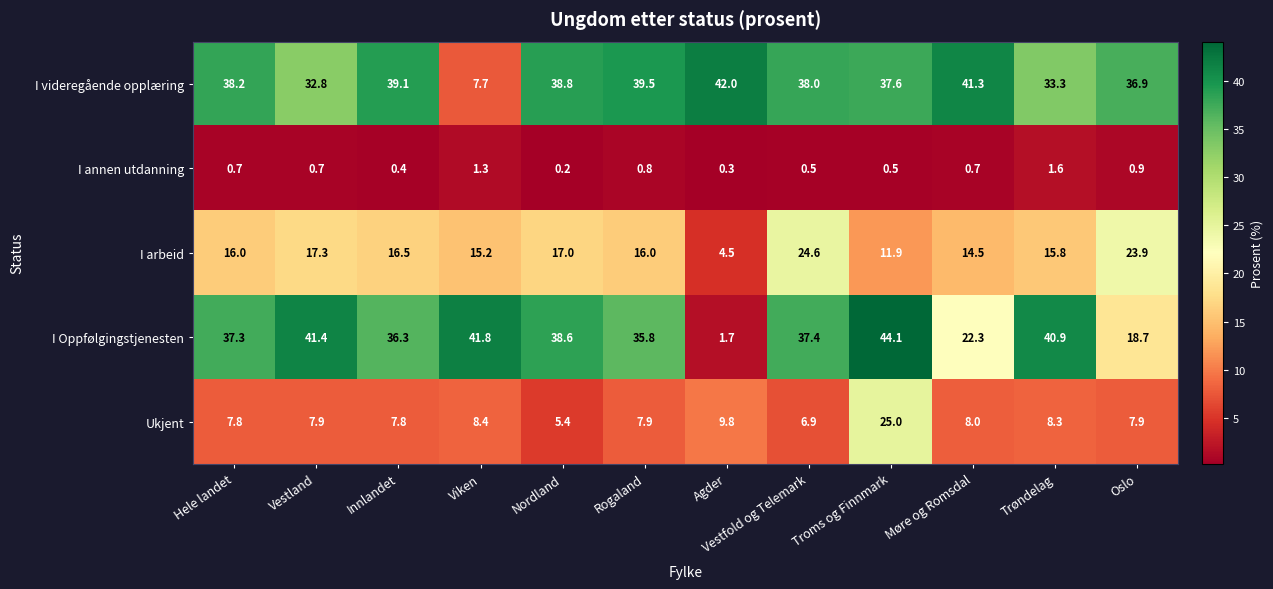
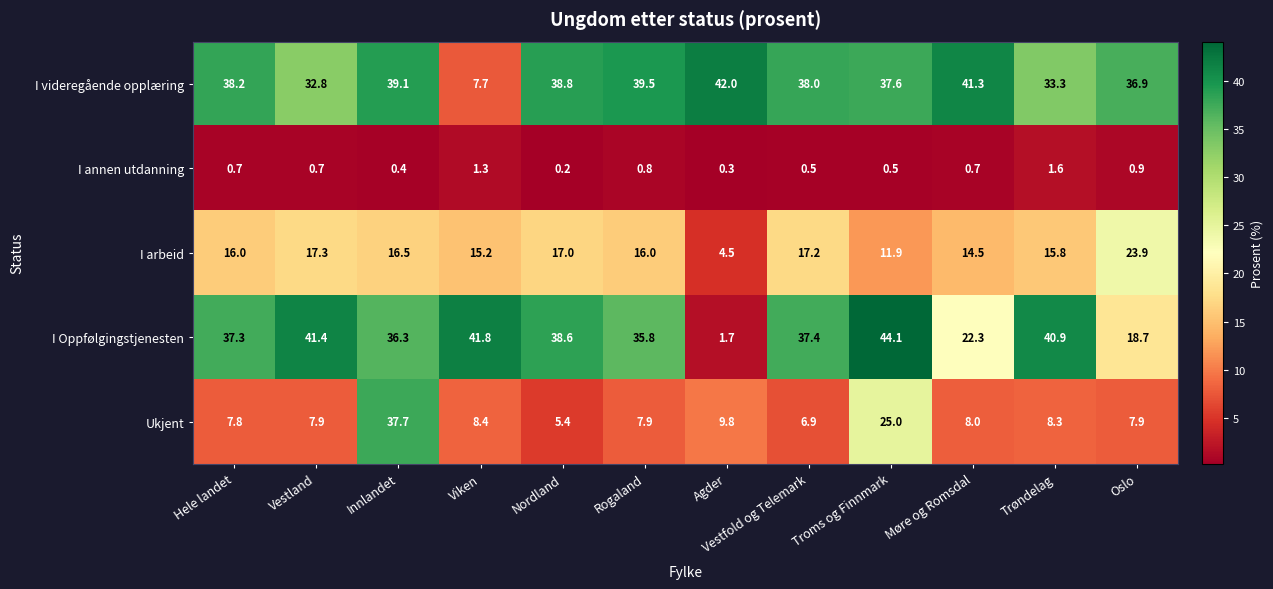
I arbeid, Vestfold og Telemark: 24.6 -> 17.2
Ukjent, Innlandet: 7.8 -> 37.7
